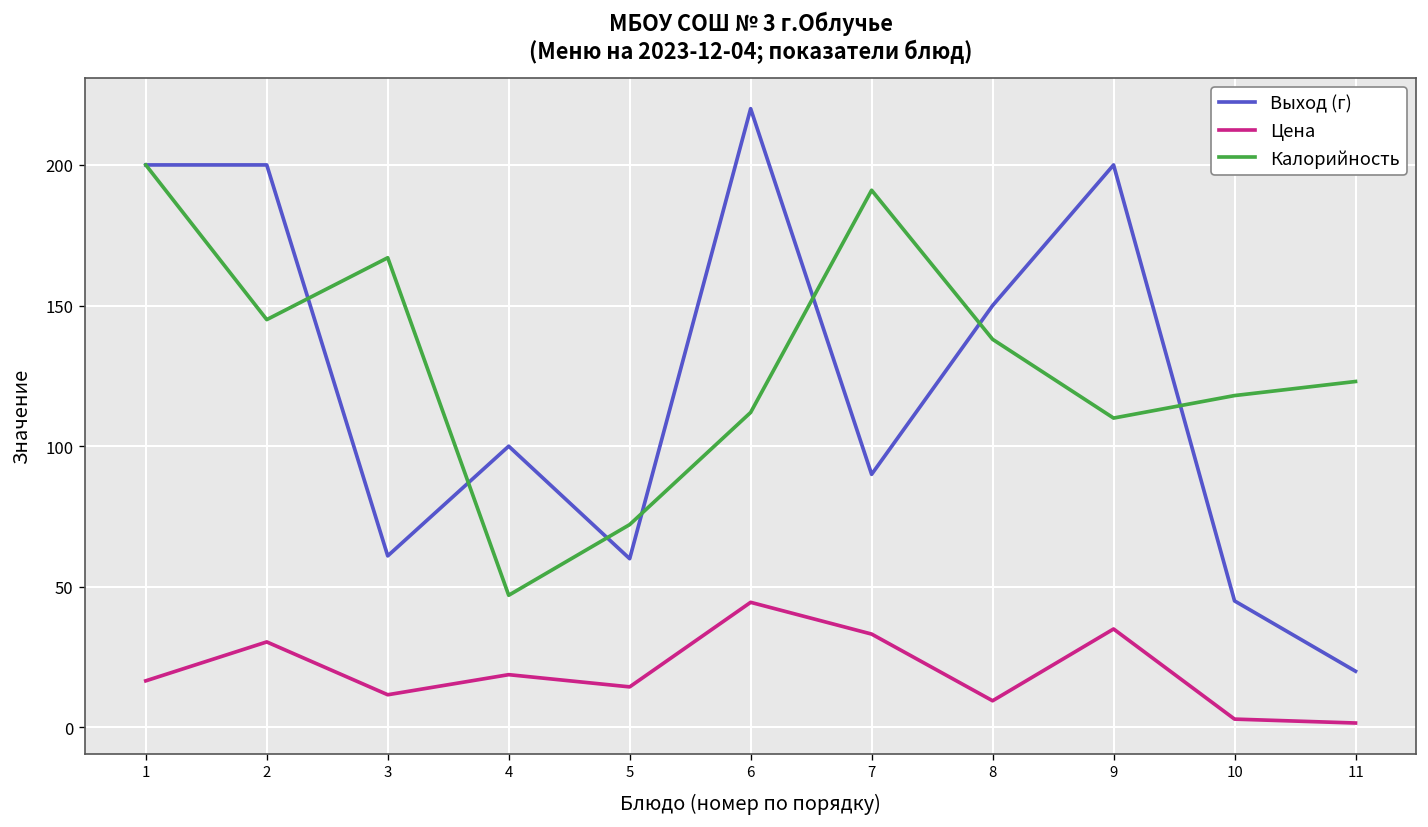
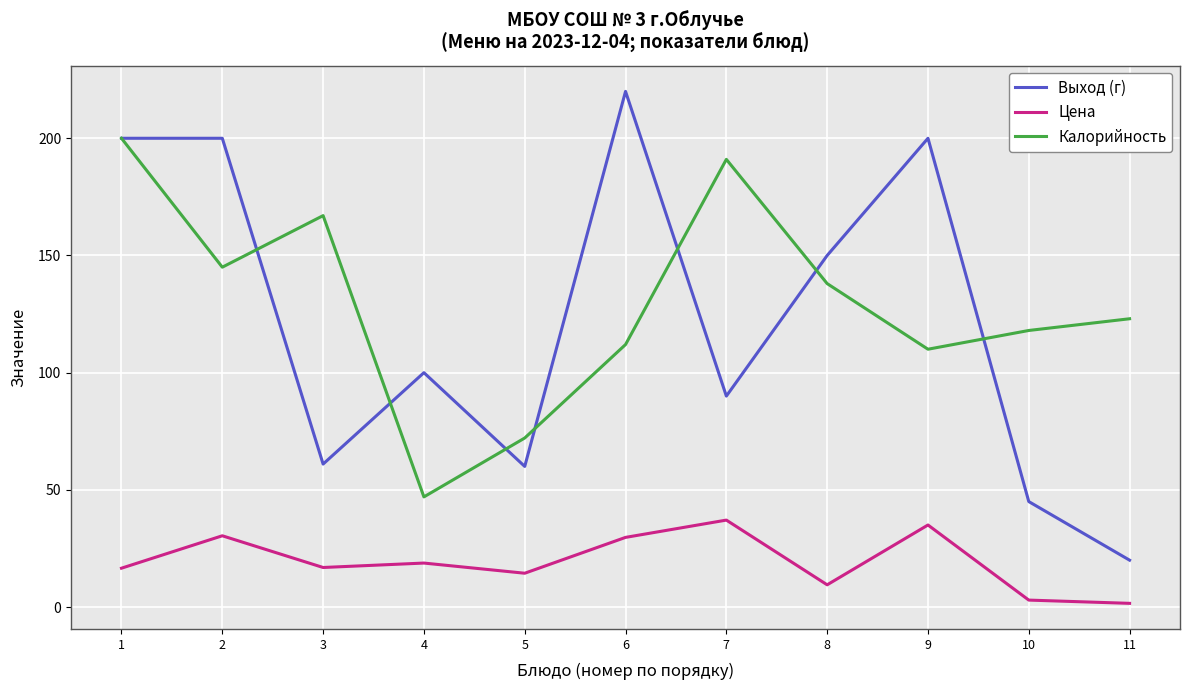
Цена, 3: 12 -> 17
Цена, 6: 44 -> 30
Цена, 7: 33 -> 37
